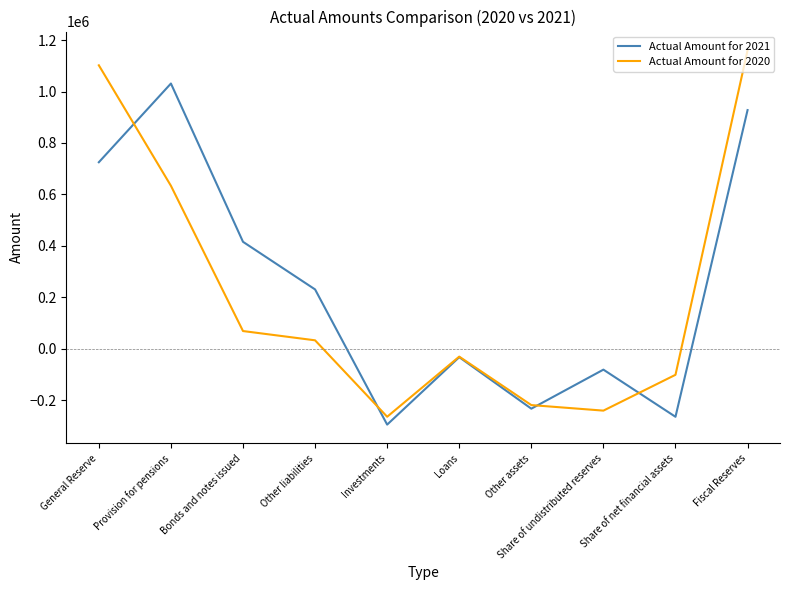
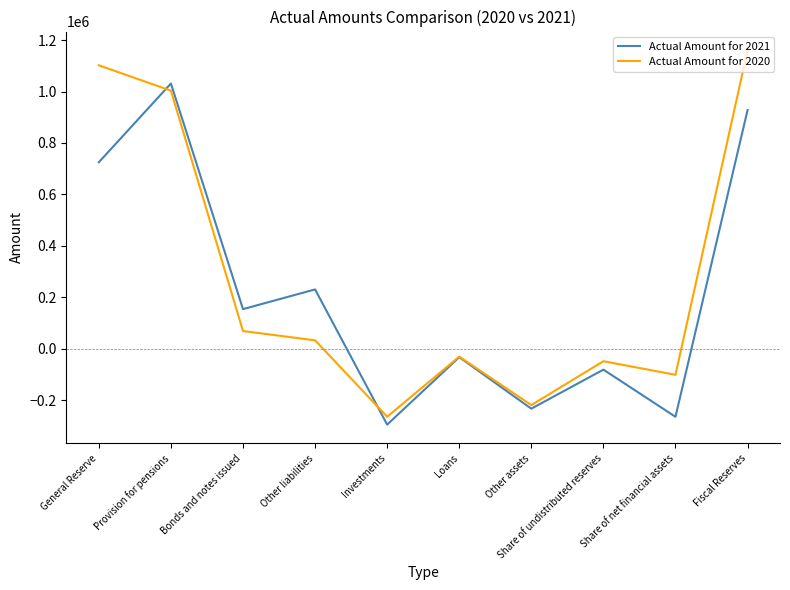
Actual Amount for 2020, Provision for pensions: 630000 -> 1000000
Actual Amount for 2021, Bonds and notes issued: 420000 -> 150000
Actual Amount for 2020, Share of undistributed reserves: -240000 -> -50000
